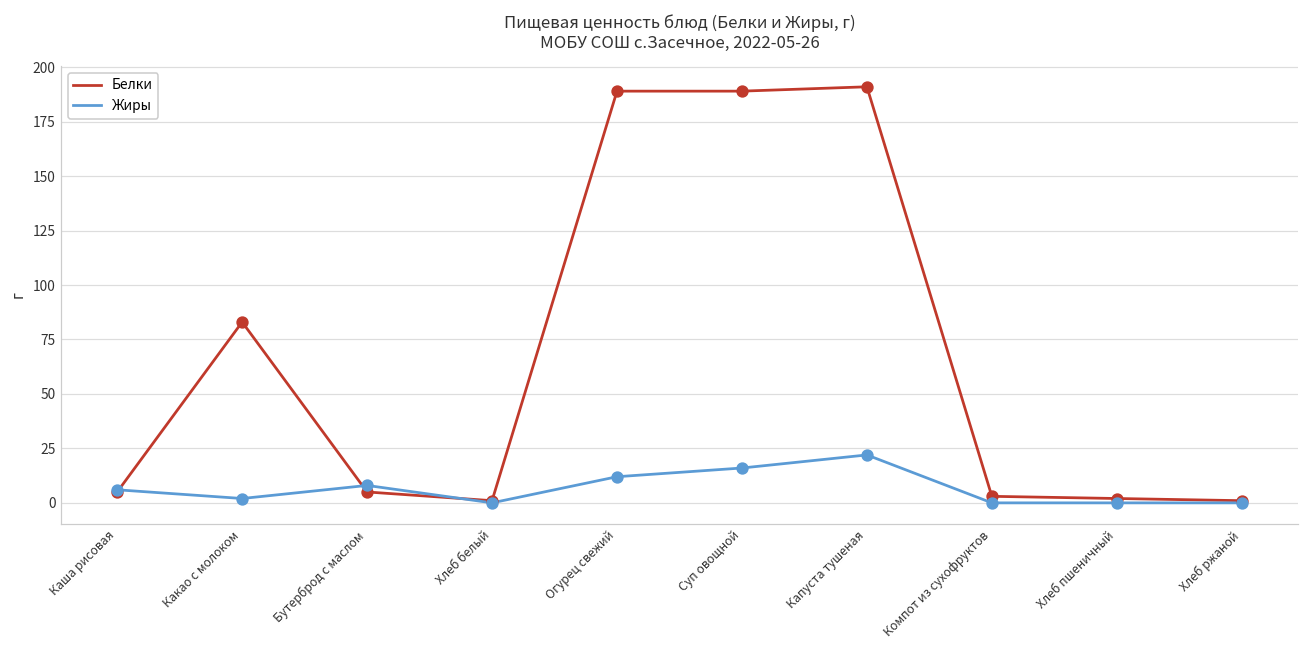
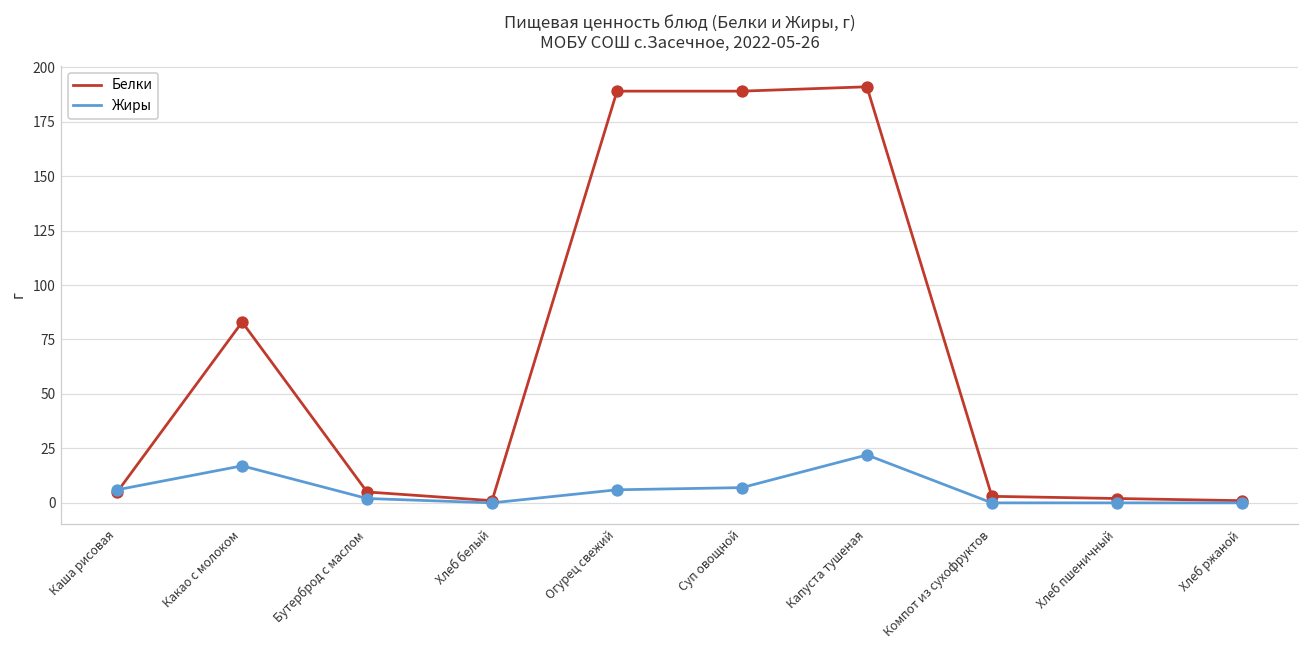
Жиры, Какао с молоком: 2 -> 17
Жиры, Бутерброд с маслом: 8 -> 2
Жиры, Огурец свежий: 12 -> 6
Жиры, Суп овощной: 16 -> 7
